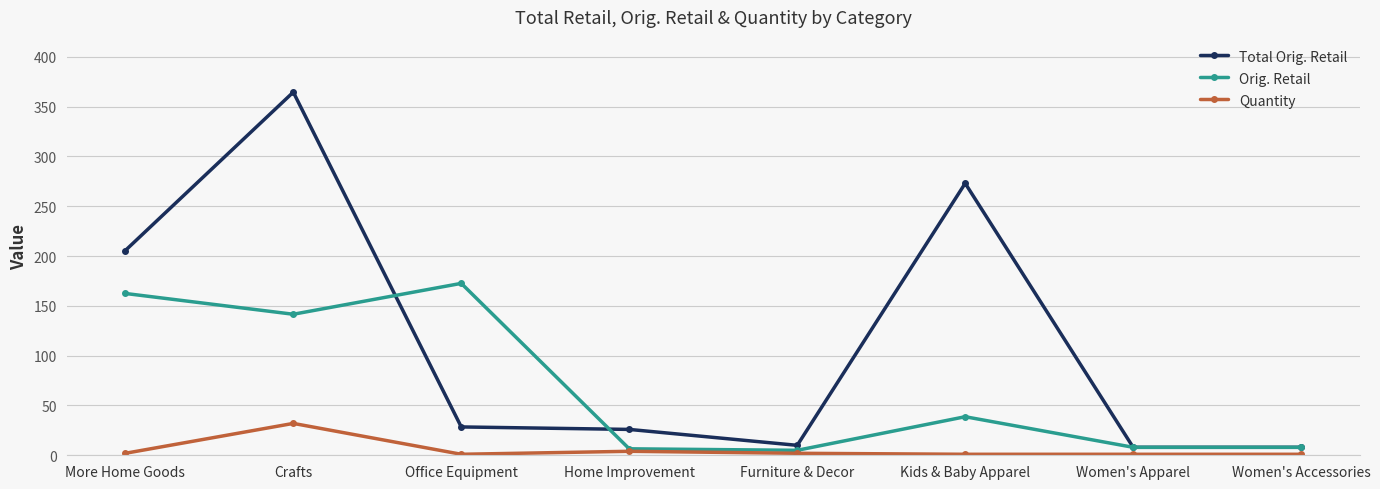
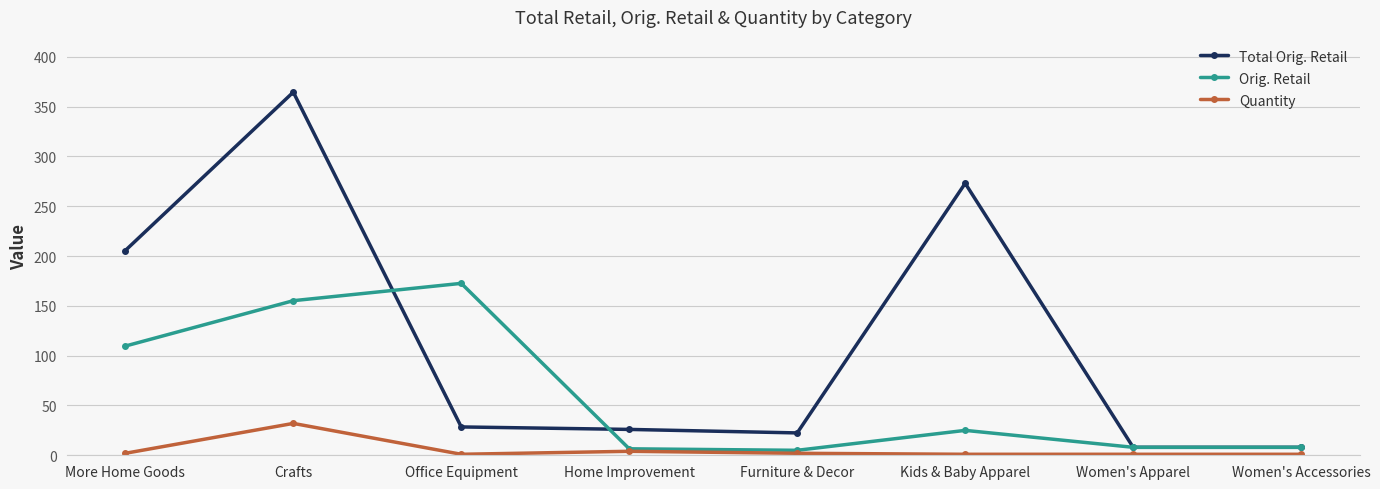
Orig. Retail, More Home Goods: 160 -> 110
Orig. Retail, Crafts: 140 -> 160
Total Orig. Retail, Furniture & Decor: 10 -> 20
Orig. Retail, Kids & Baby Apparel: 40 -> 30
